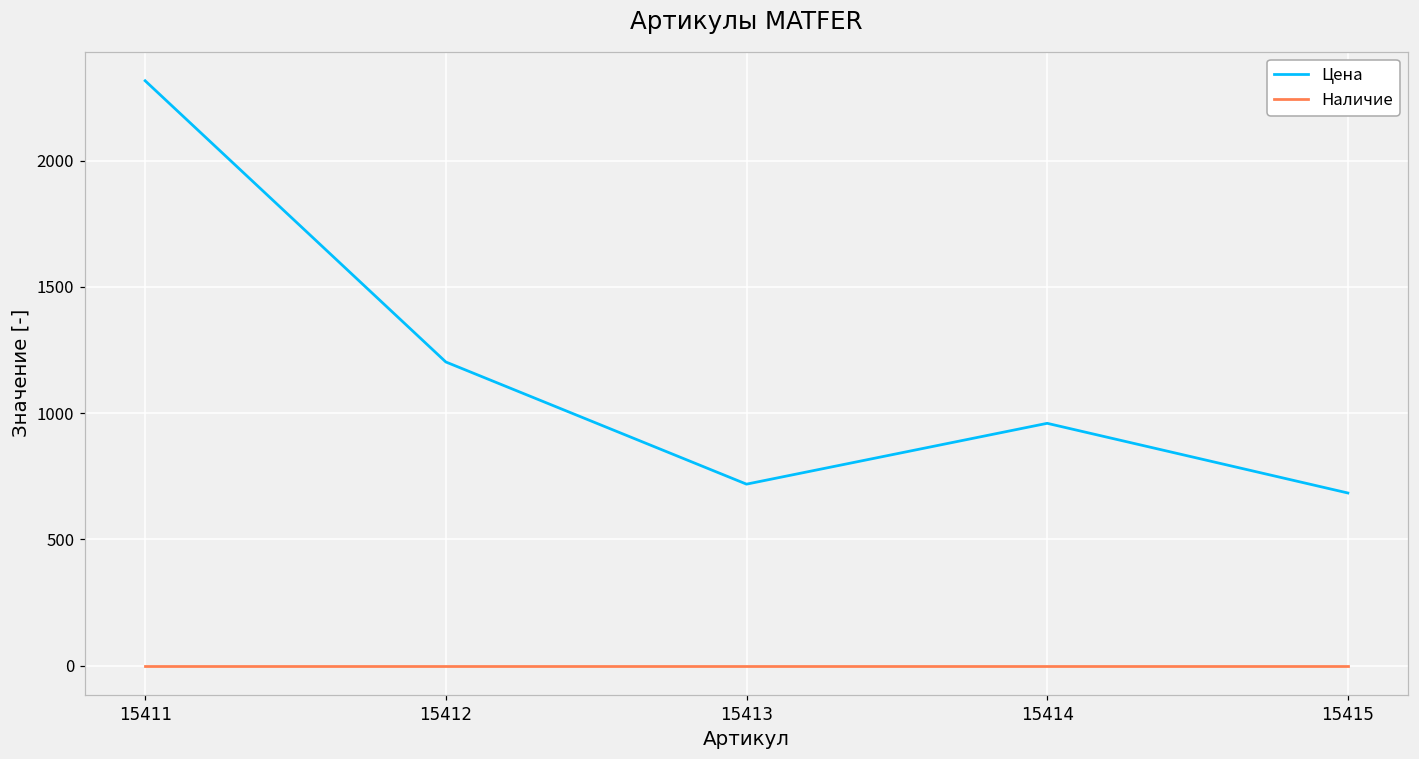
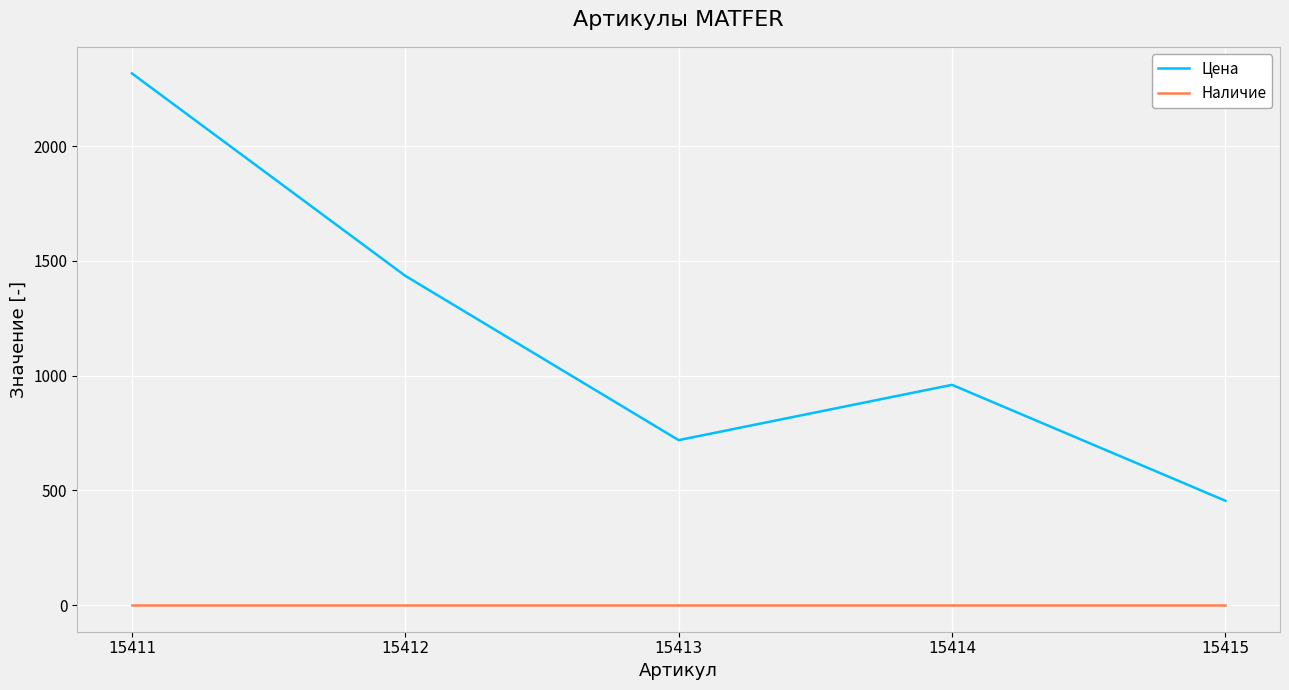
Цена, 15412: 1200 -> 1440
Цена, 15415: 680 -> 460
